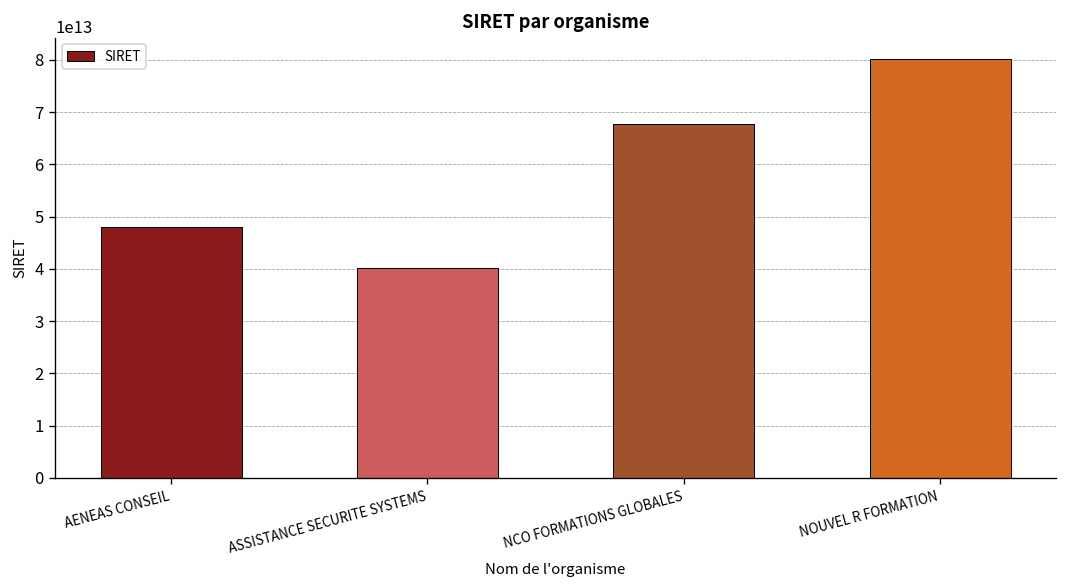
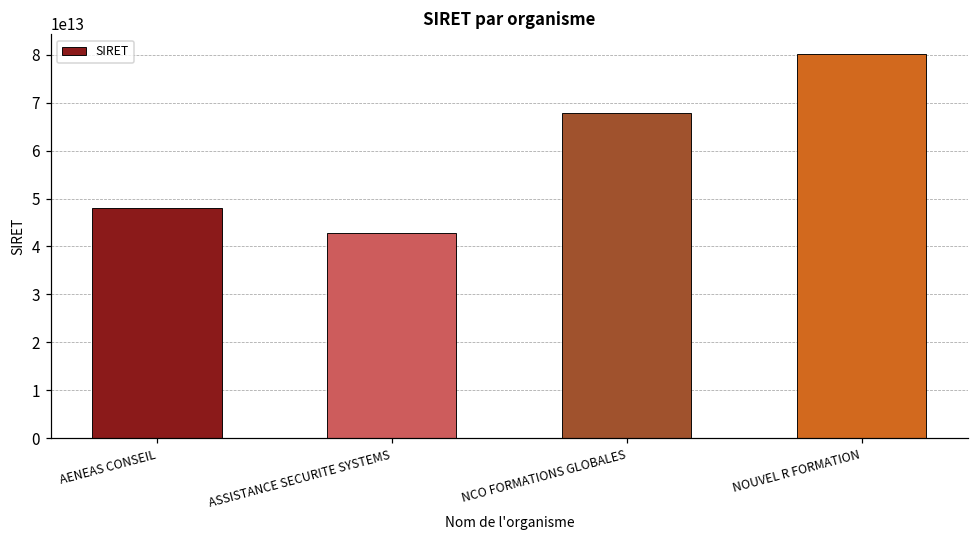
ASSISTANCE SECURITE SYSTEMS: 40000000000000 -> 43000000000000
